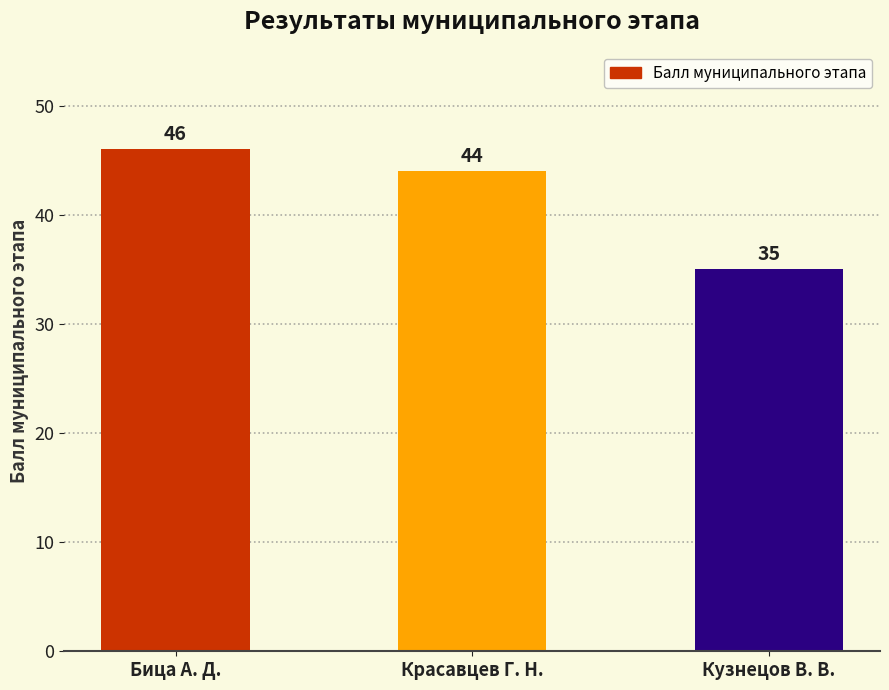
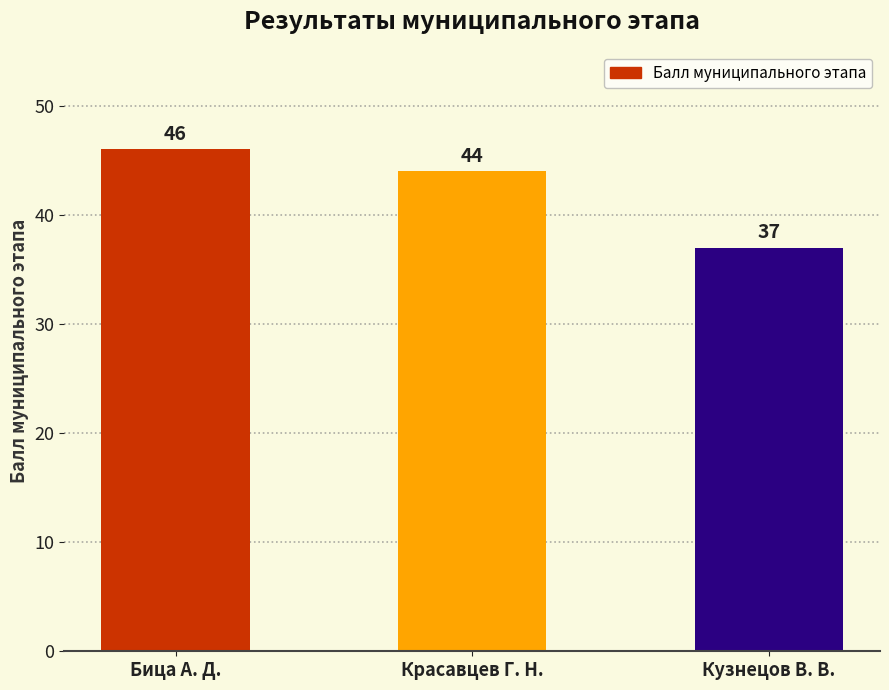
Кузнецов В. В.: 35 -> 37
